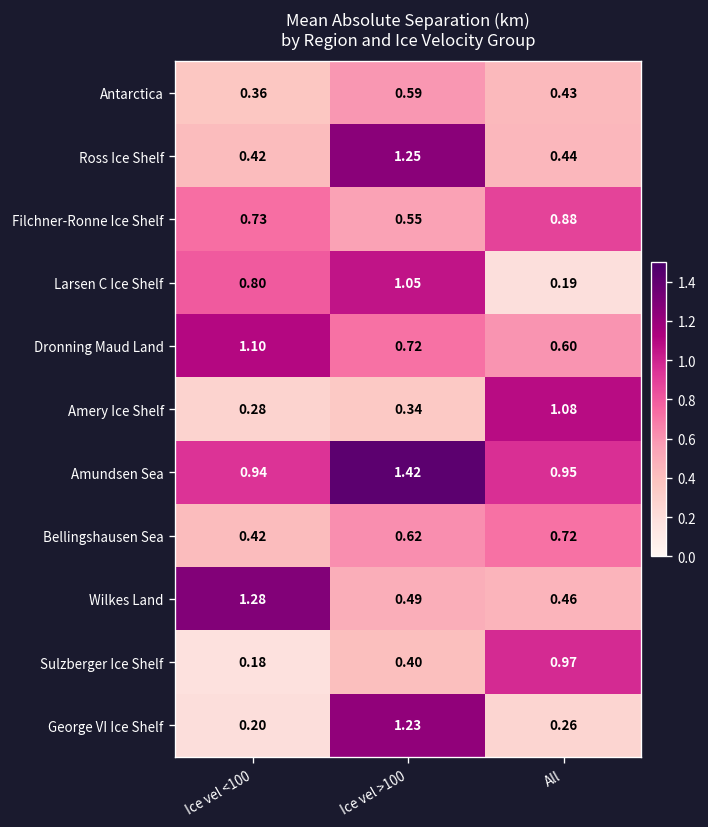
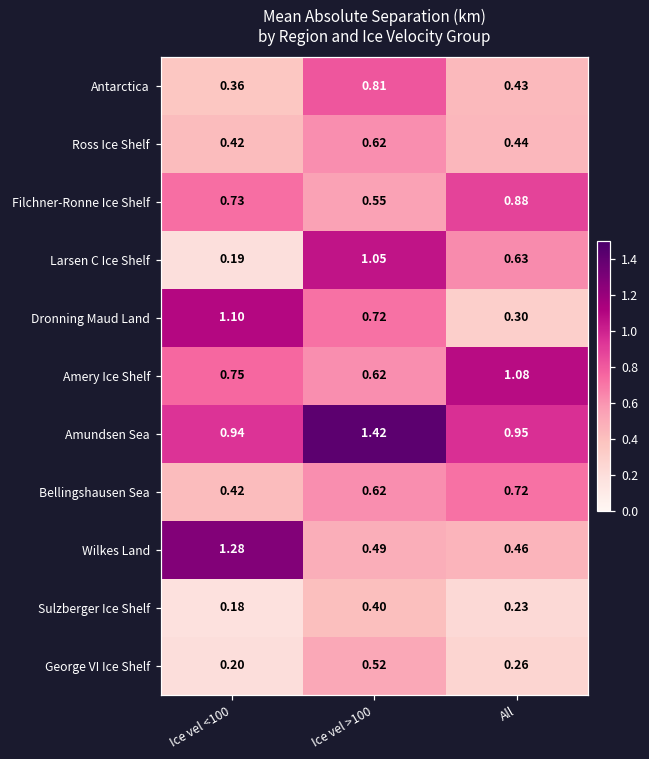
Antarctica, Ice vel >100: 0.59 -> 0.81
Ross Ice Shelf, Ice vel >100: 1.25 -> 0.62
Larsen C Ice Shelf, Ice vel <100: 0.80 -> 0.19
Larsen C Ice Shelf, All: 0.19 -> 0.63
Dronning Maud Land, All: 0.60 -> 0.30
Amery Ice Shelf, Ice vel <100: 0.28 -> 0.75
Amery Ice Shelf, Ice vel >100: 0.34 -> 0.62
Sulzberger Ice Shelf, All: 0.97 -> 0.23
George VI Ice Shelf, Ice vel >100: 1.23 -> 0.52
